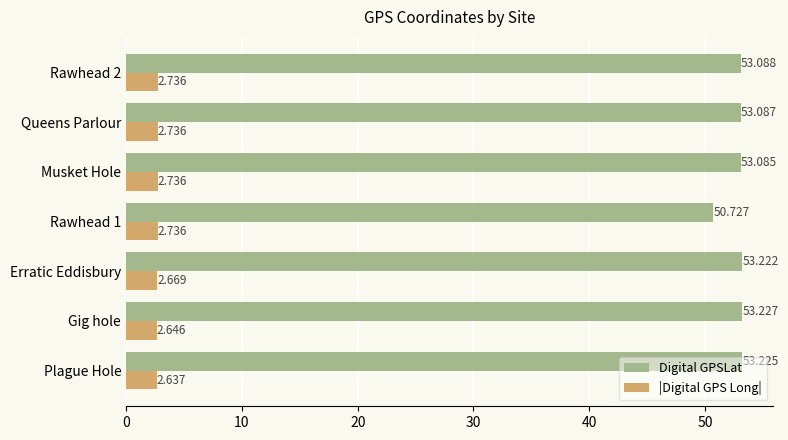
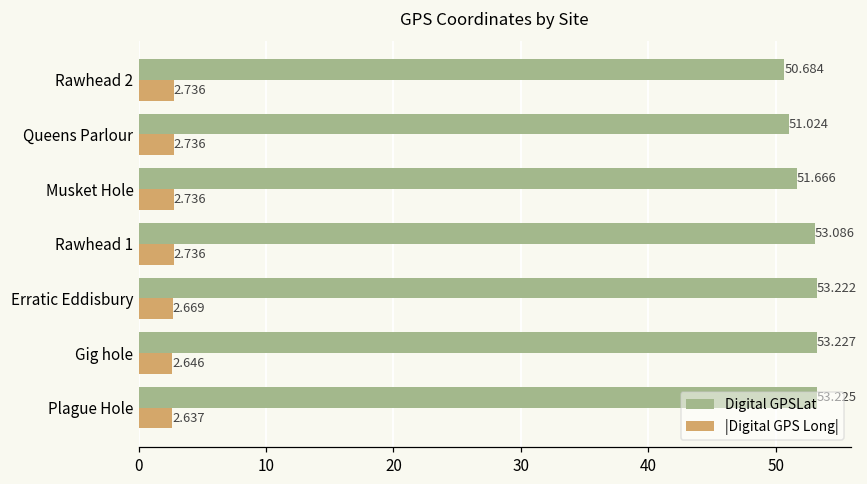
Digital GPSLat, Rawhead 2: 53.088 -> 50.684
Digital GPSLat, Queens Parlour: 53.087 -> 51.024
Digital GPSLat, Musket Hole: 53.085 -> 51.666
Digital GPSLat, Rawhead 1: 50.727 -> 53.086
